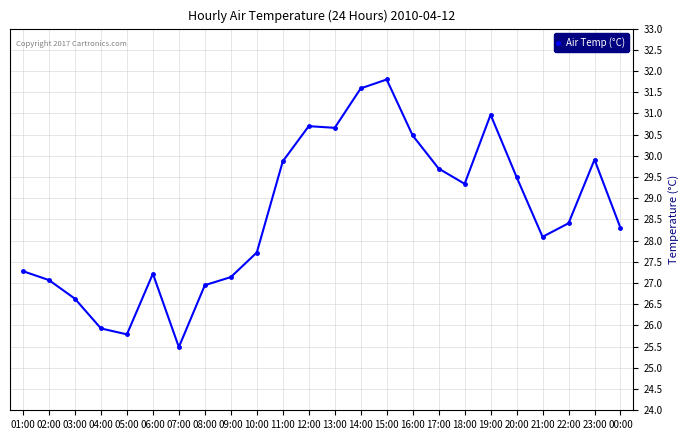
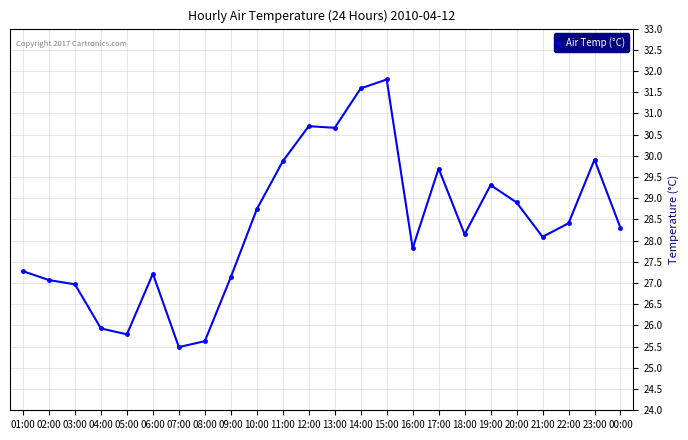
03:00: 26.6 -> 27.0
08:00: 27.0 -> 25.6
10:00: 27.7 -> 28.7
16:00: 30.5 -> 27.8
18:00: 29.3 -> 28.2
19:00: 31.0 -> 29.3
20:00: 29.5 -> 28.9
